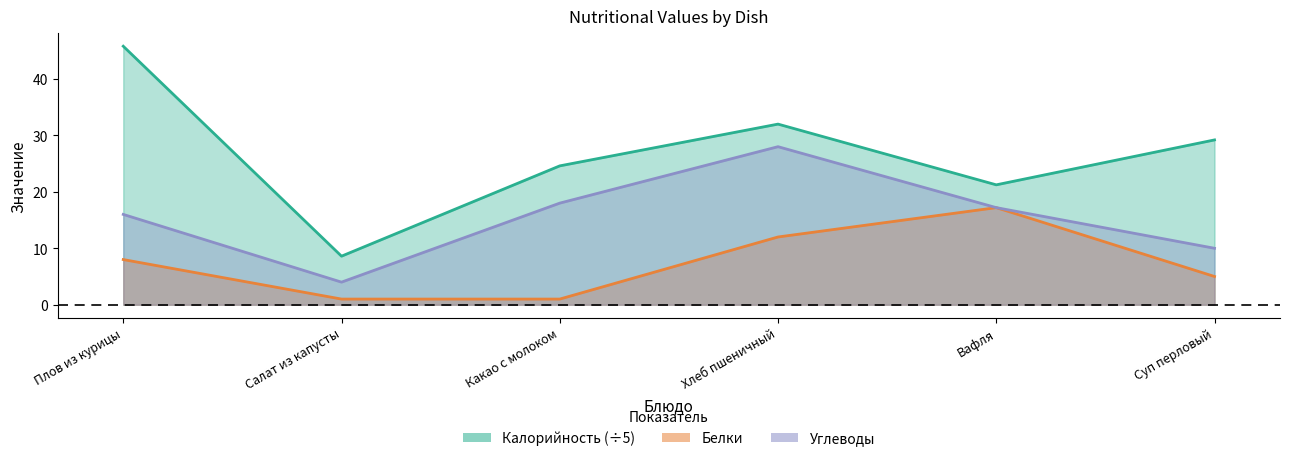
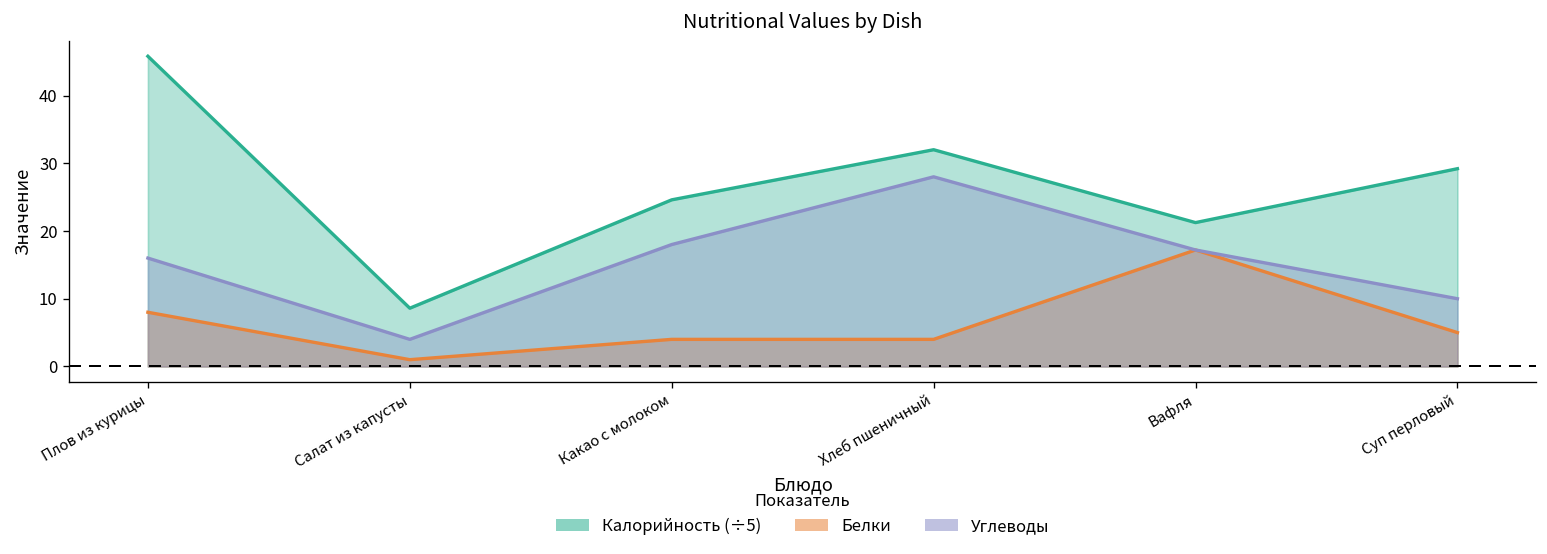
Белки, Какао с молоком: 1 -> 4
Белки, Хлеб пшеничный: 12 -> 4
